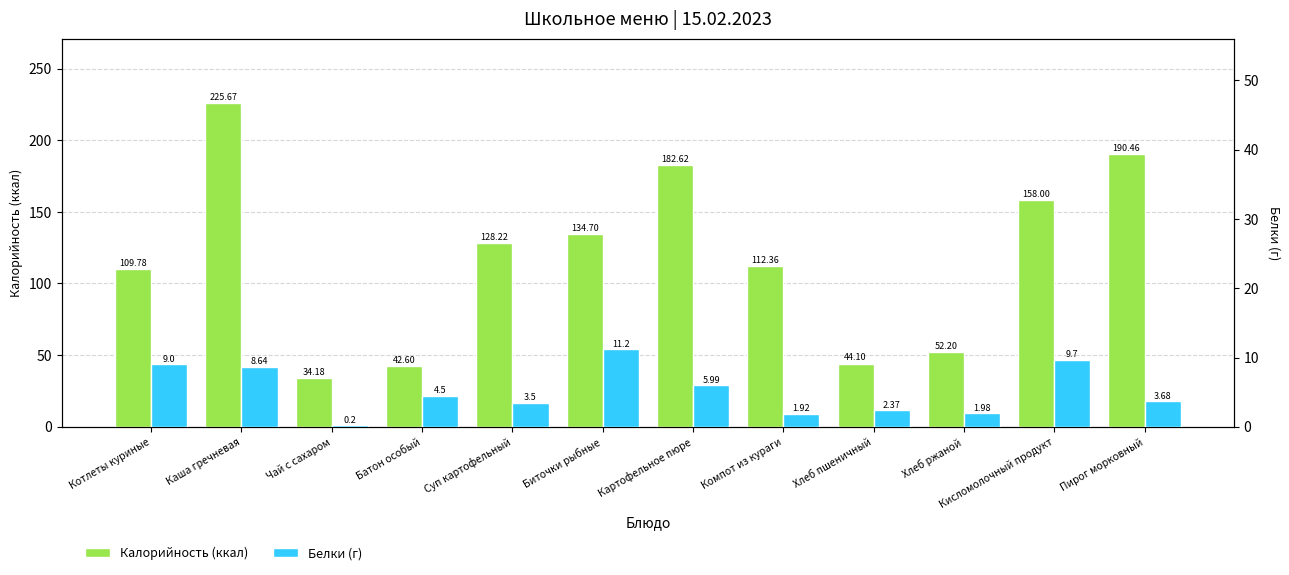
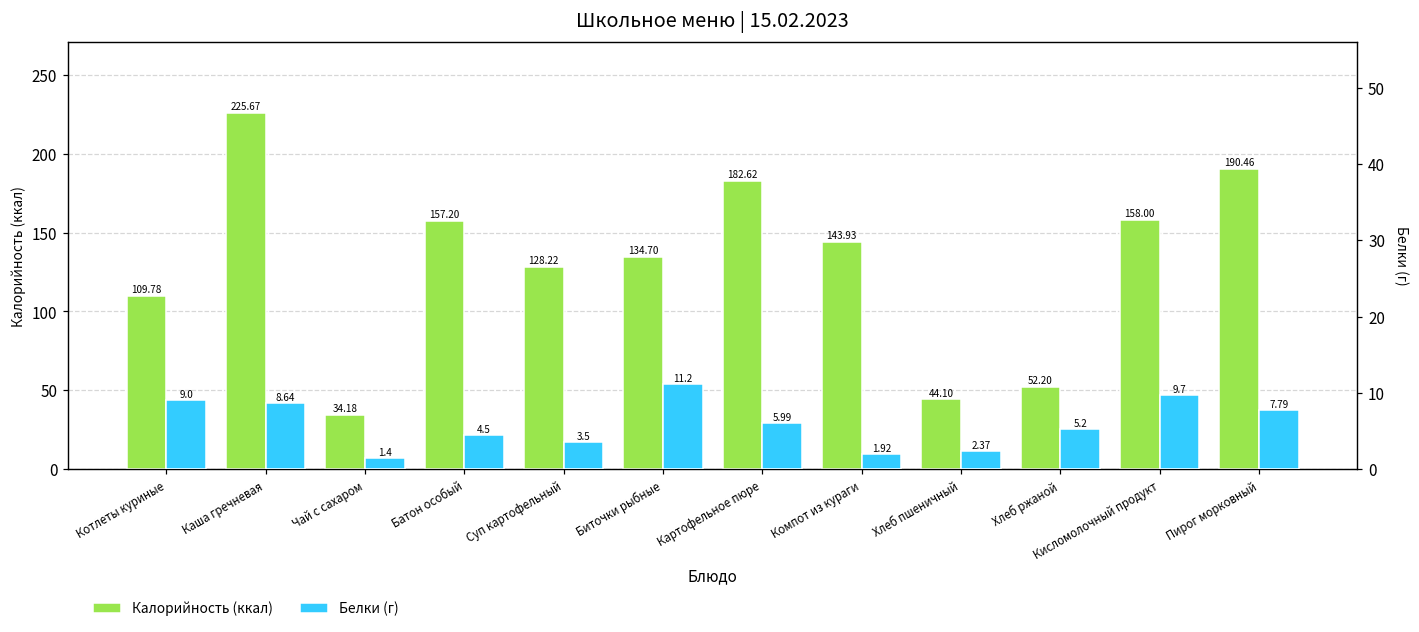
Калорийность (ккал), Батон особый: 42.60 -> 157.20
Калорийность (ккал), Компот из кураги: 112.36 -> 143.93
Белки (г), Чай с сахаром: 0.2 -> 1.4
Белки (г), Хлеб ржаной: 1.98 -> 5.2
Белки (г), Пирог морковный: 3.68 -> 7.79
